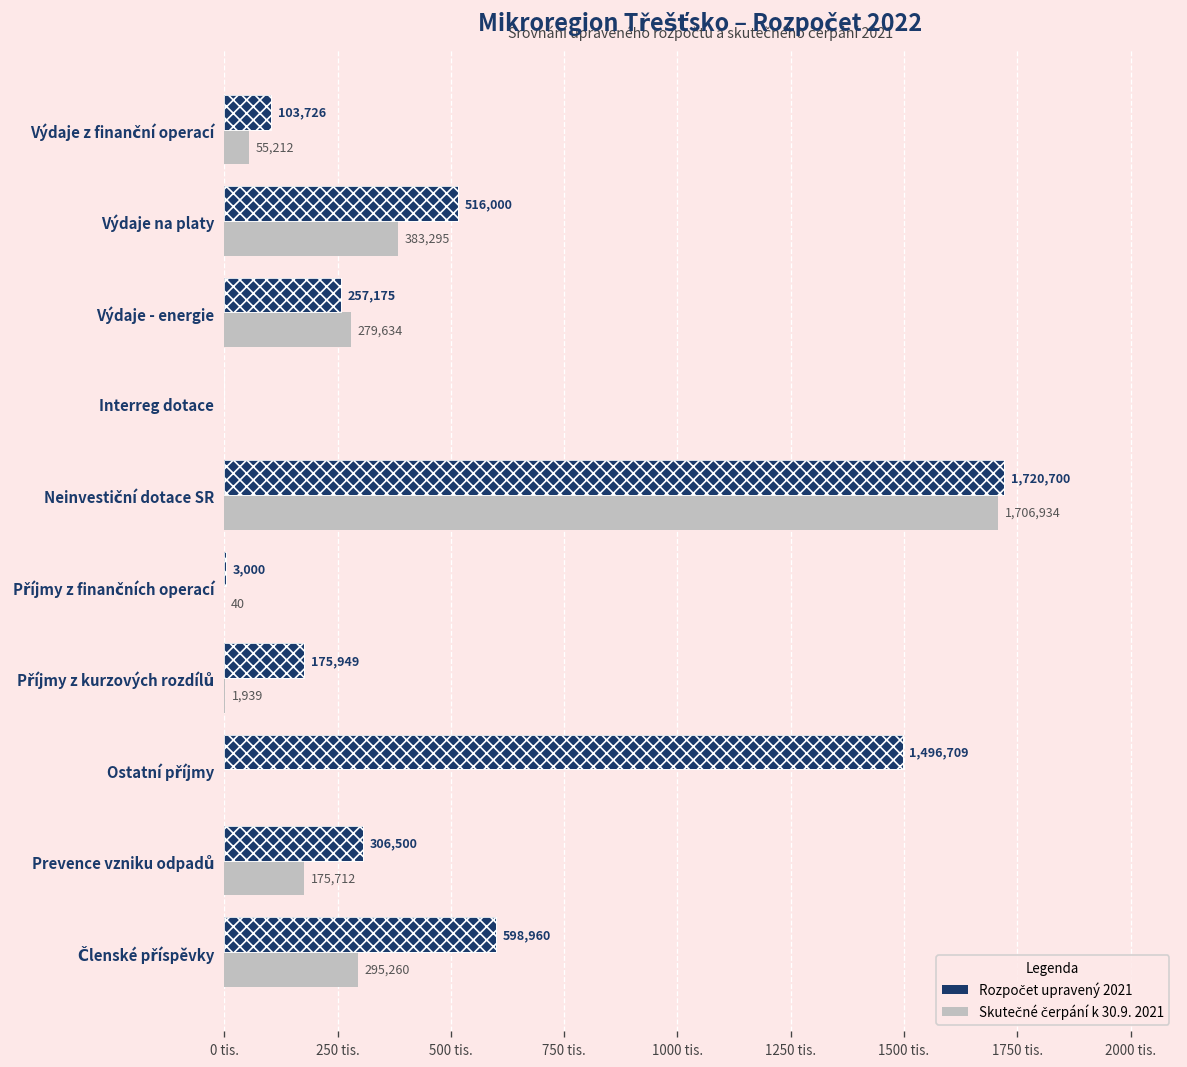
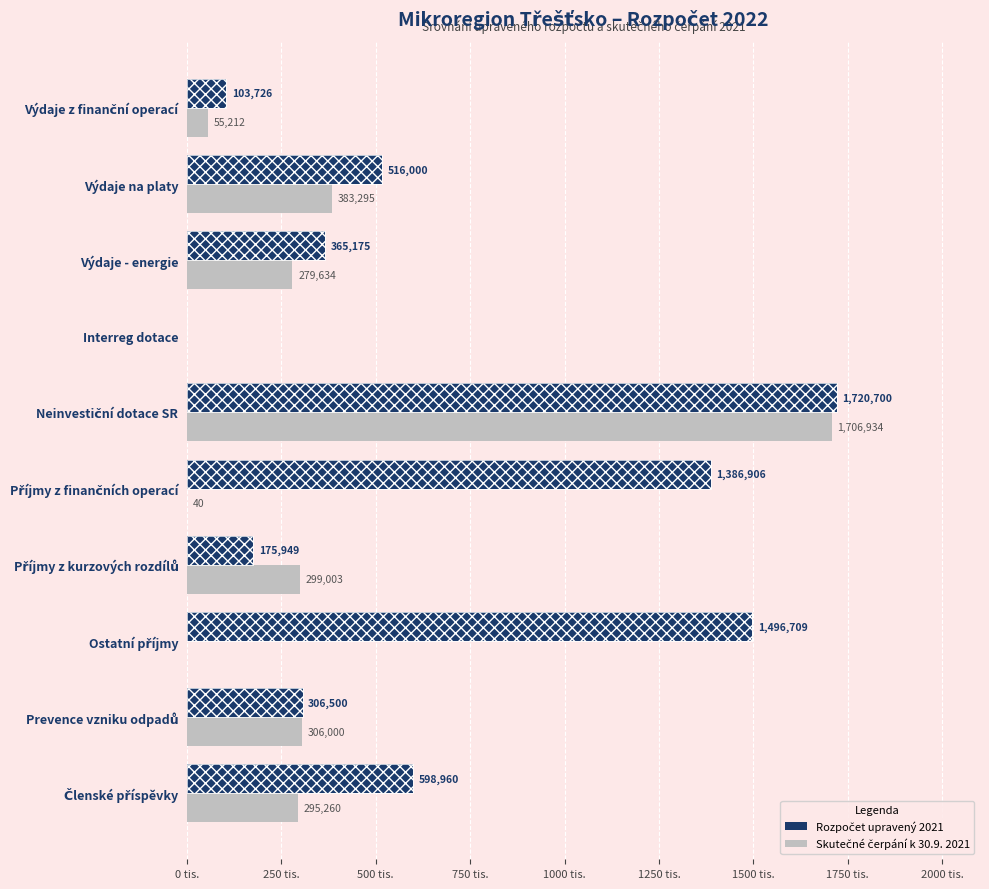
Rozpočet upravený 2021, Výdaje - energie: 257,175 -> 365,175
Rozpočet upravený 2021, Příjmy z finančních operací: 3,000 -> 1,386,906
Skutečné čerpání k 30.9. 2021, Příjmy z kurzových rozdílů: 1,939 -> 299,003
Skutečné čerpání k 30.9. 2021, Prevence vzniku odpadů: 175,712 -> 306,000
